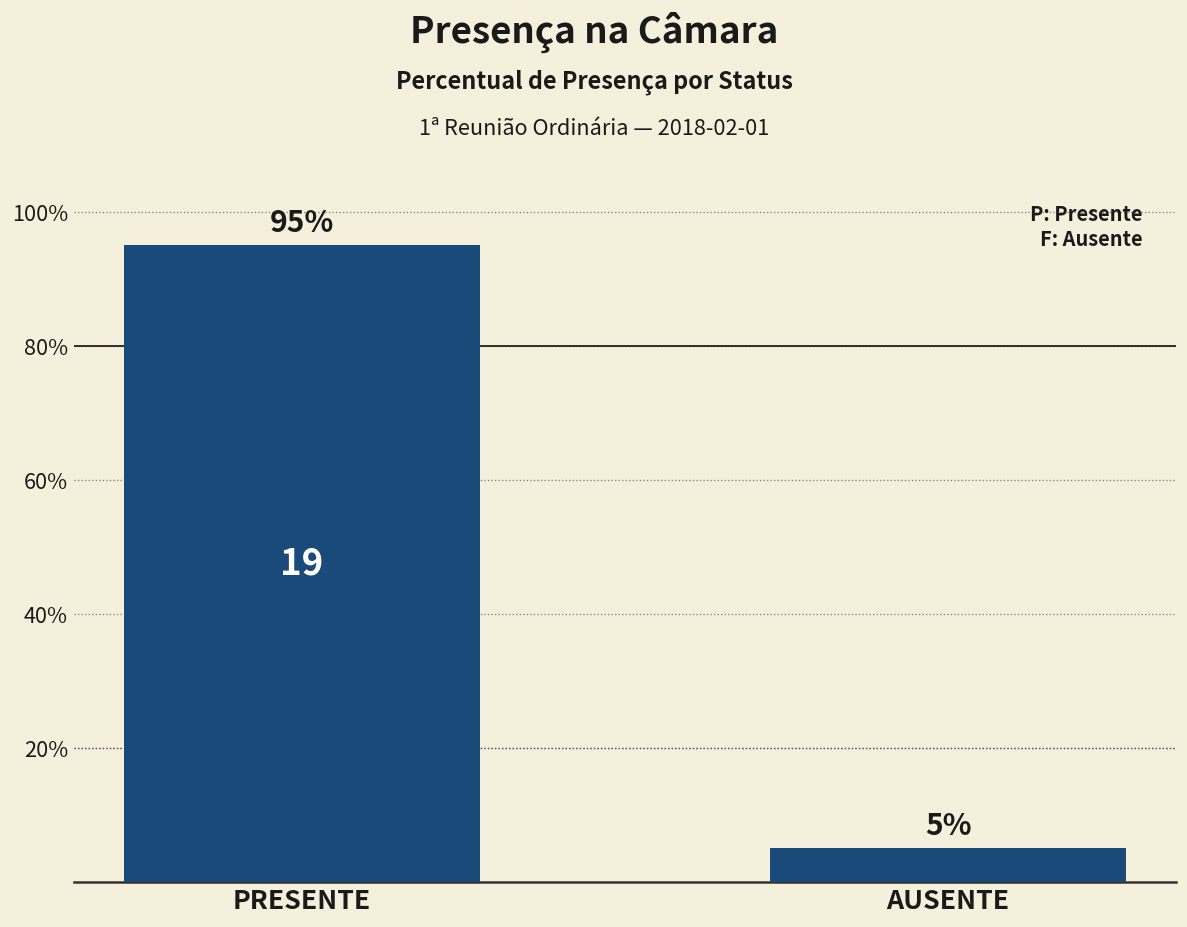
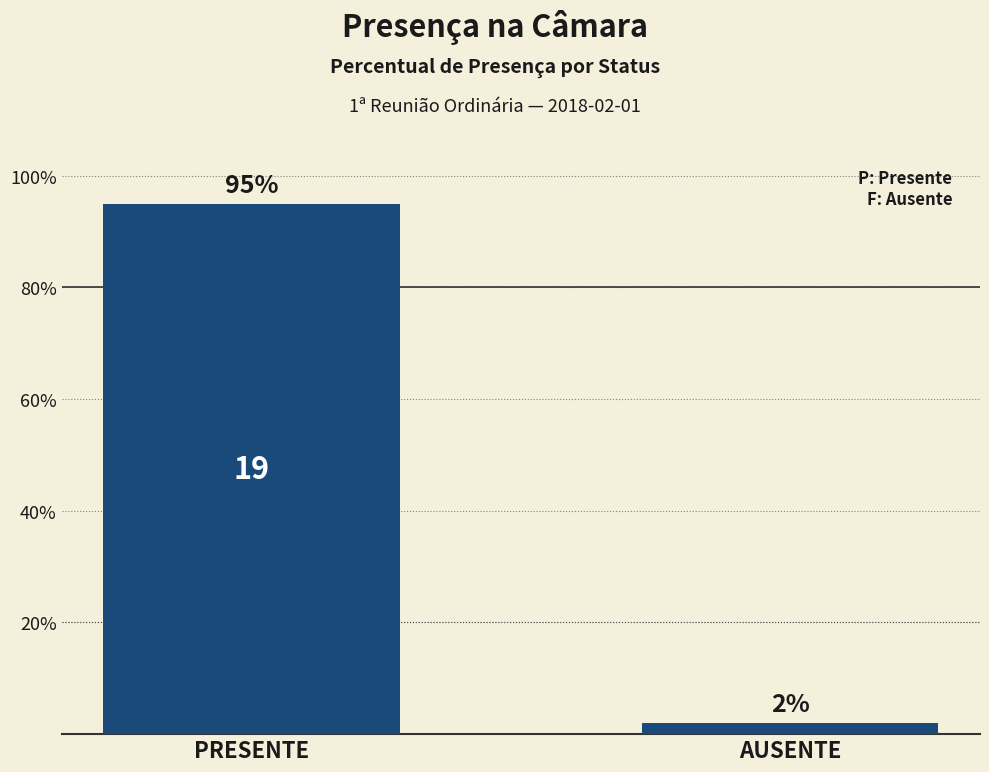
AUSENTE: 5% -> 2%
